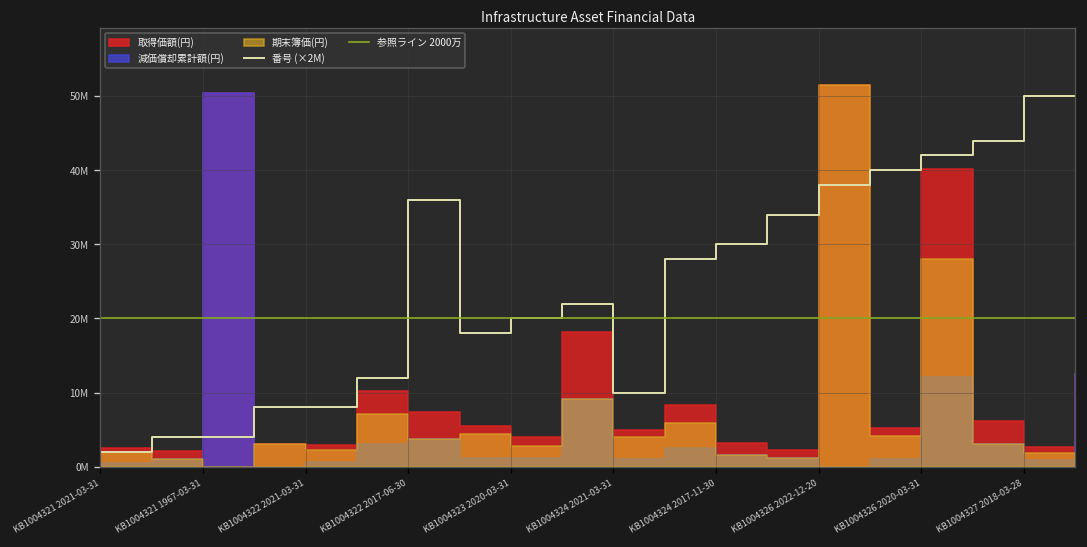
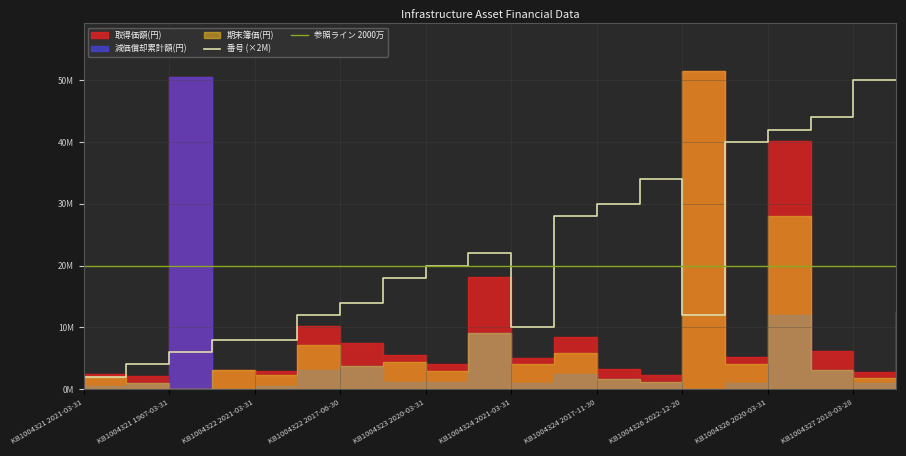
番号 (×2M), KB1004321 1967-03-31: 4000000 -> 6000000
番号 (×2M), KB1004322 2017-06-30: 36000000 -> 14000000
番号 (×2M), KB1004326 2022-12-20: 38000000 -> 12000000
